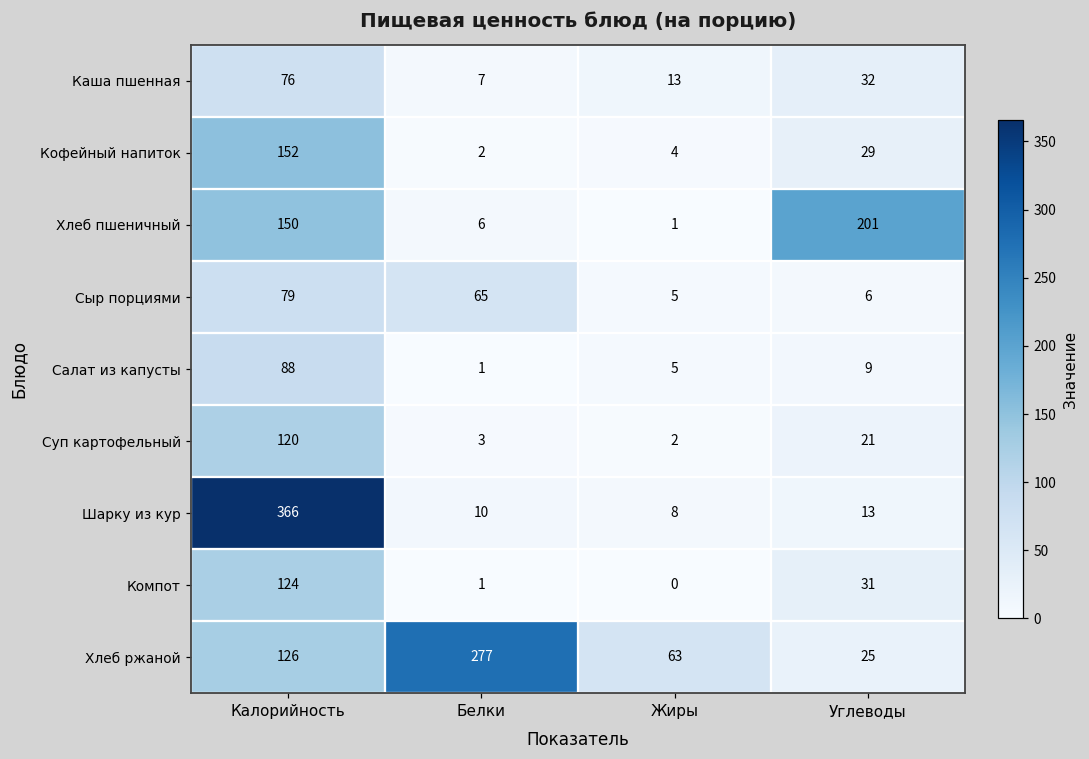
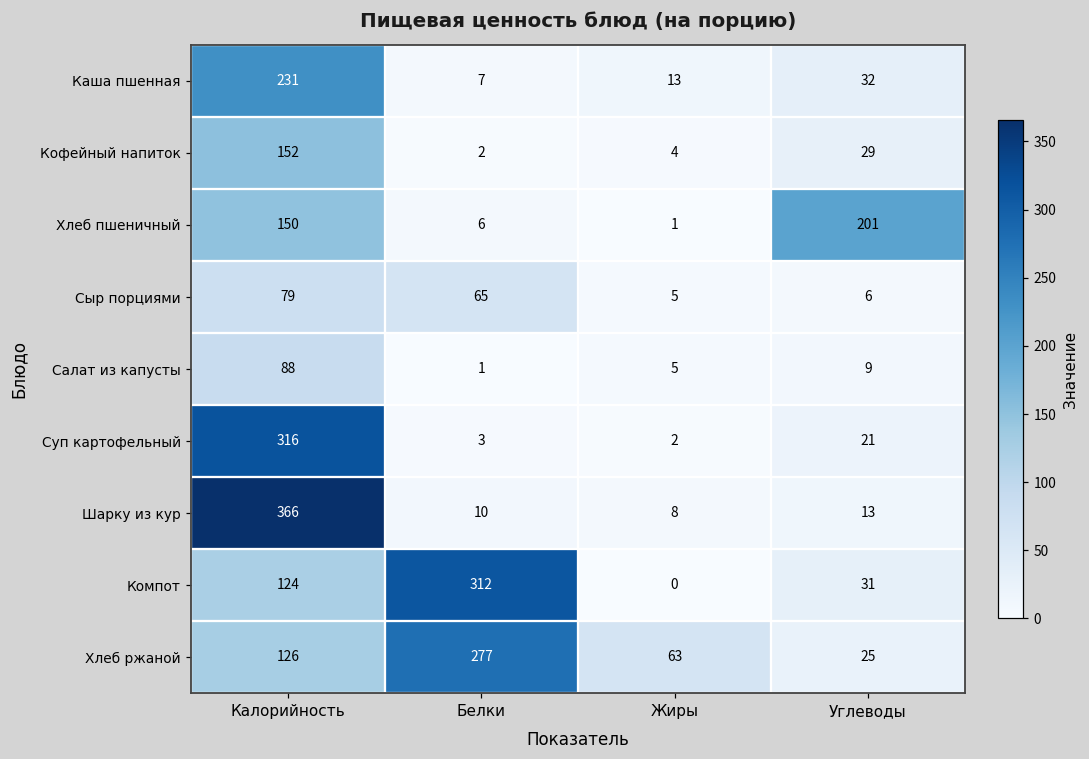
Каша пшенная, Калорийность: 76 -> 231
Суп картофельный, Калорийность: 120 -> 316
Компот, Белки: 1 -> 312
